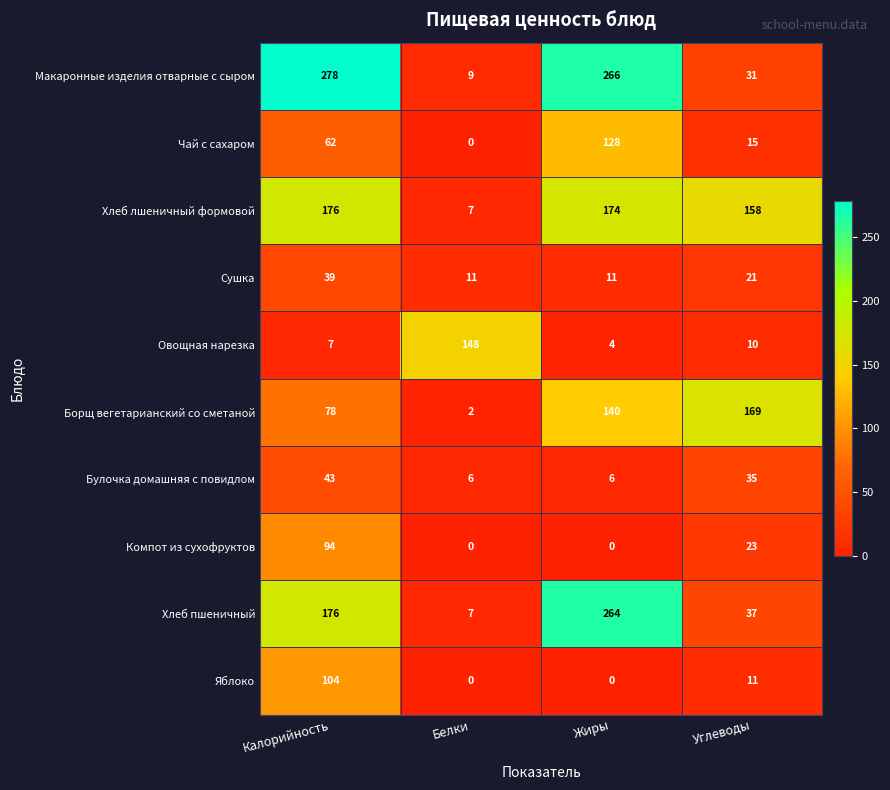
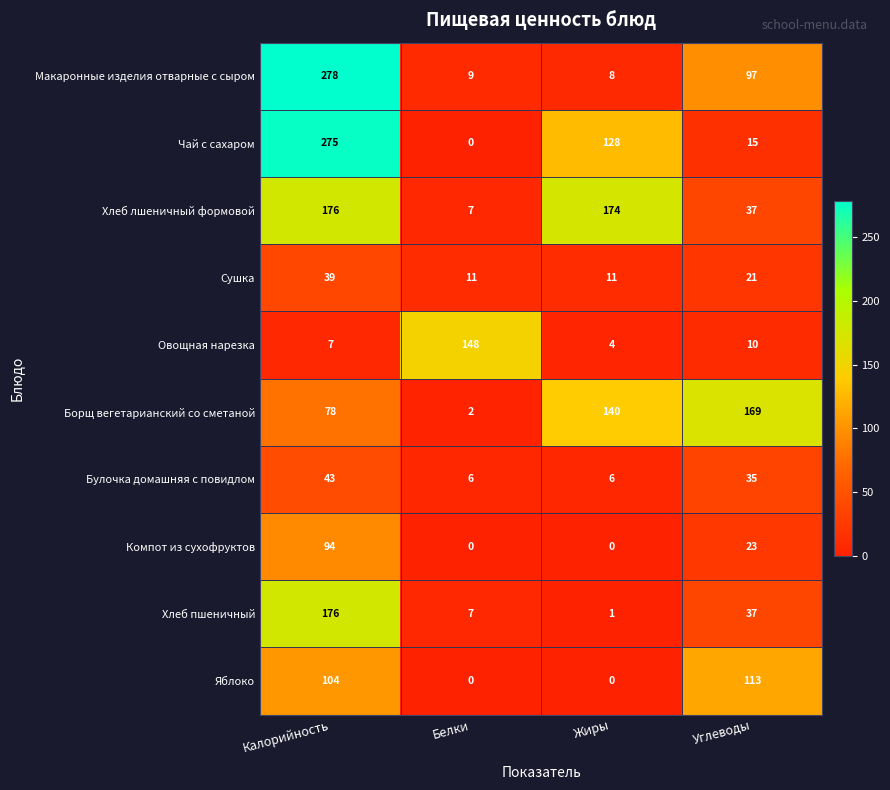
Макаронные изделия отварные с сыром, Жиры: 266 -> 8
Макаронные изделия отварные с сыром, Углеводы: 31 -> 97
Чай с сахаром, Калорийность: 62 -> 275
Хлеб лшеничный формовой, Углеводы: 158 -> 37
Хлеб пшеничный, Жиры: 264 -> 1
Яблоко, Углеводы: 11 -> 113
